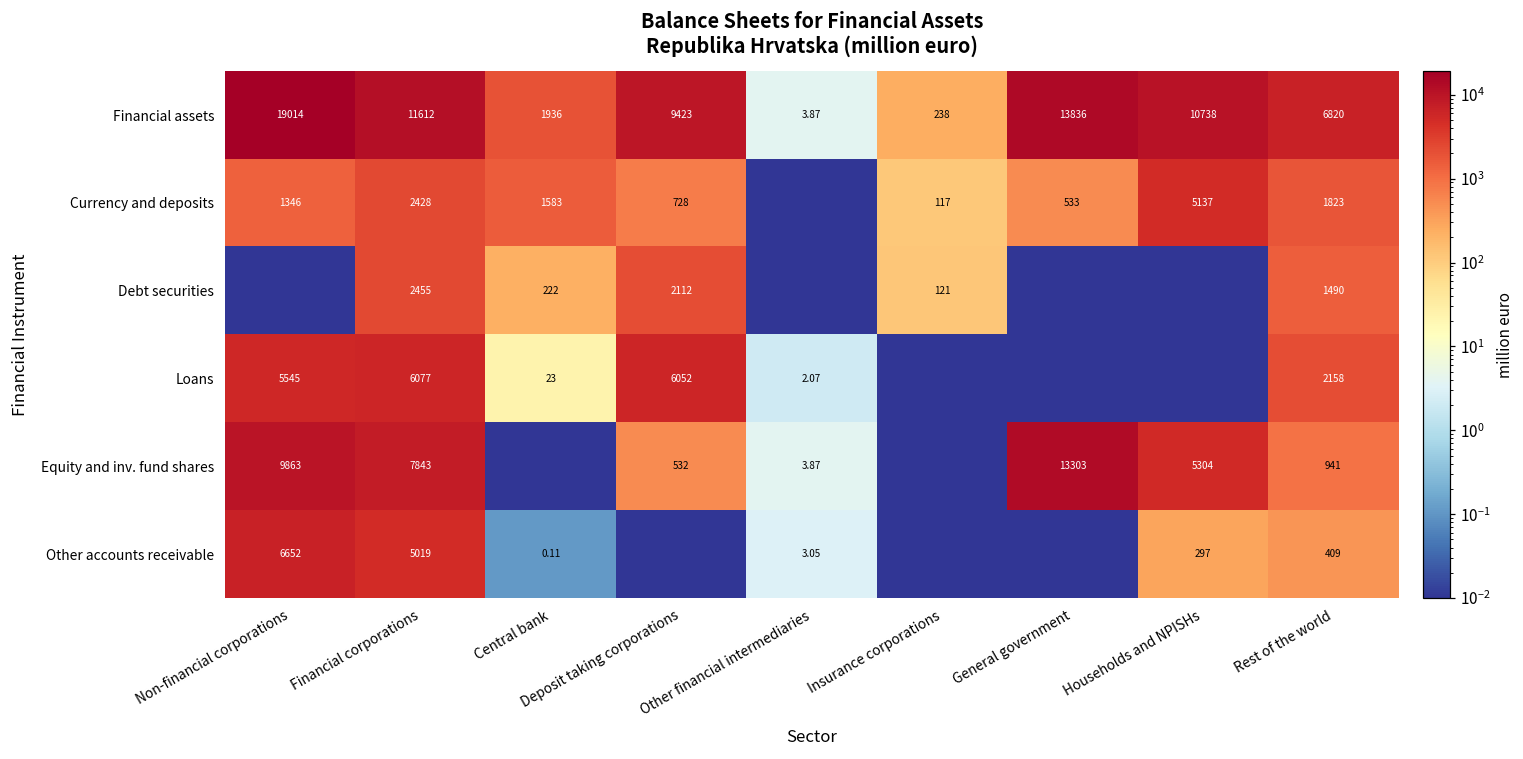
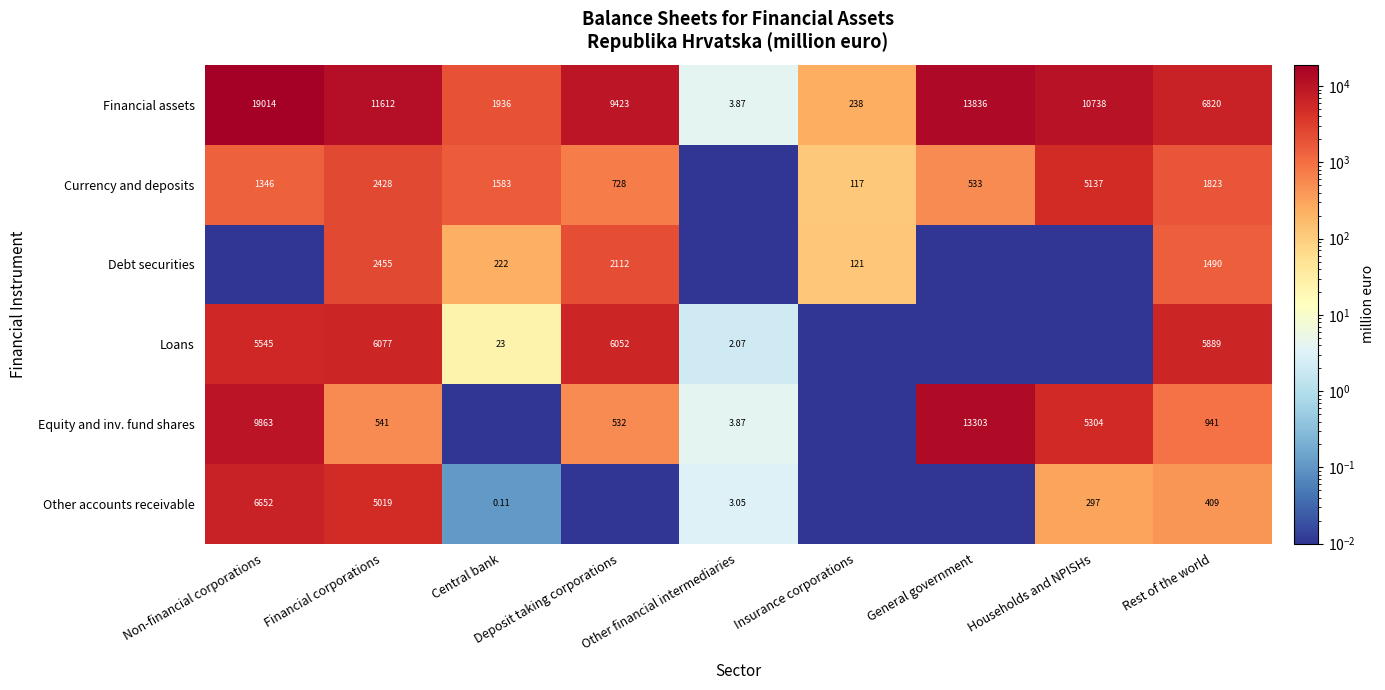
Loans, Rest of the world: 2158 -> 5889
Equity and inv. fund shares, Financial corporations: 7843 -> 541
